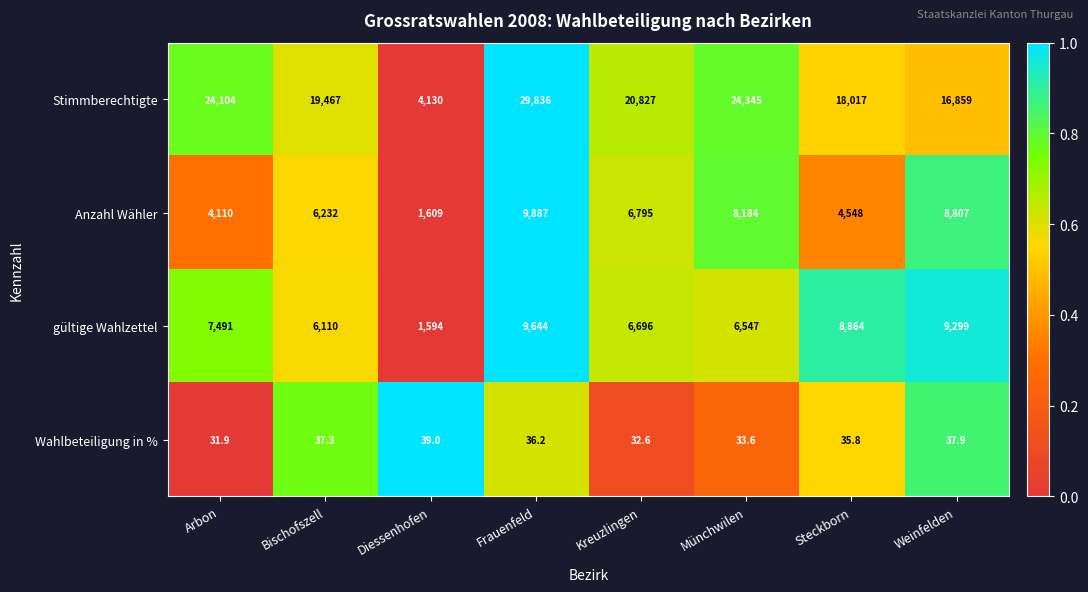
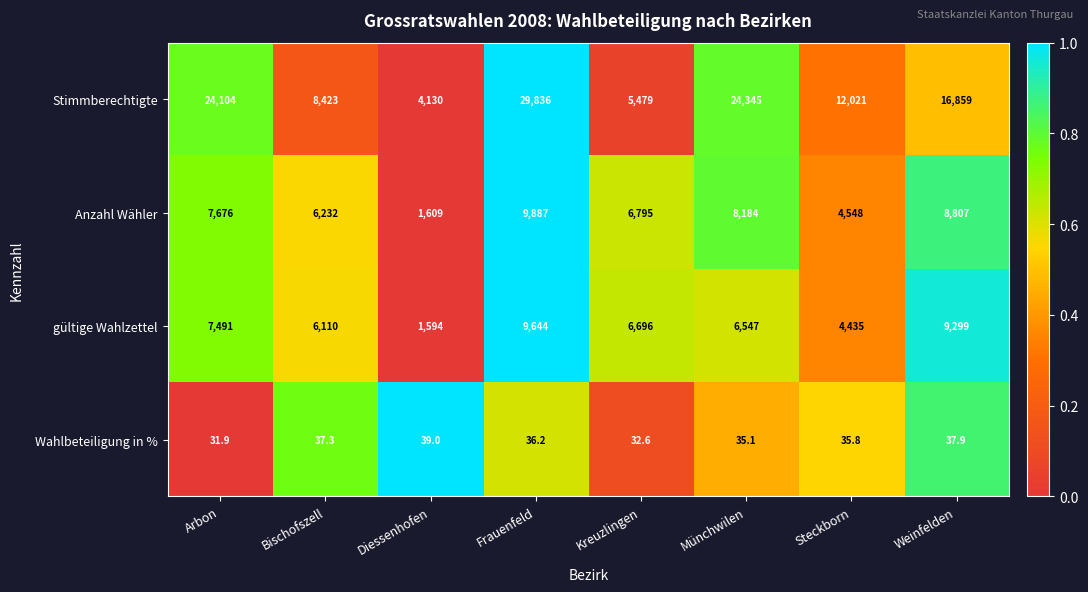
Stimmberechtigte, Bischofszell: 19,467 -> 8,423
Stimmberechtigte, Kreuzlingen: 20,827 -> 5,479
Stimmberechtigte, Steckborn: 18,017 -> 12,021
Anzahl Wähler, Arbon: 4,110 -> 7,676
gültige Wahlzettel, Steckborn: 8,864 -> 4,435
Wahlbeteiligung in %, Münchwilen: 33.6 -> 35.1
